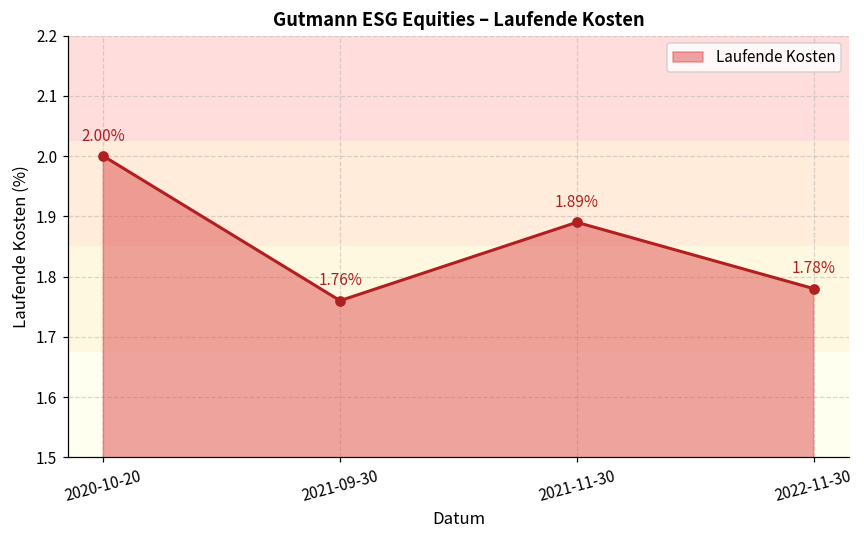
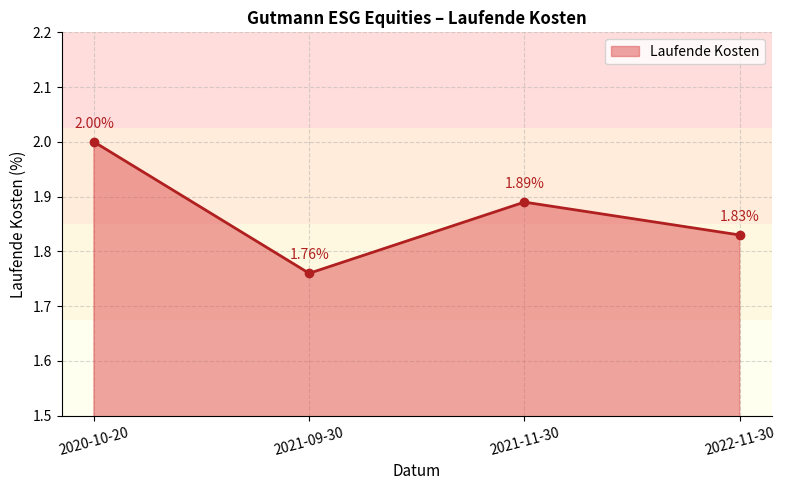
2022-11-30: 1.78% -> 1.83%
